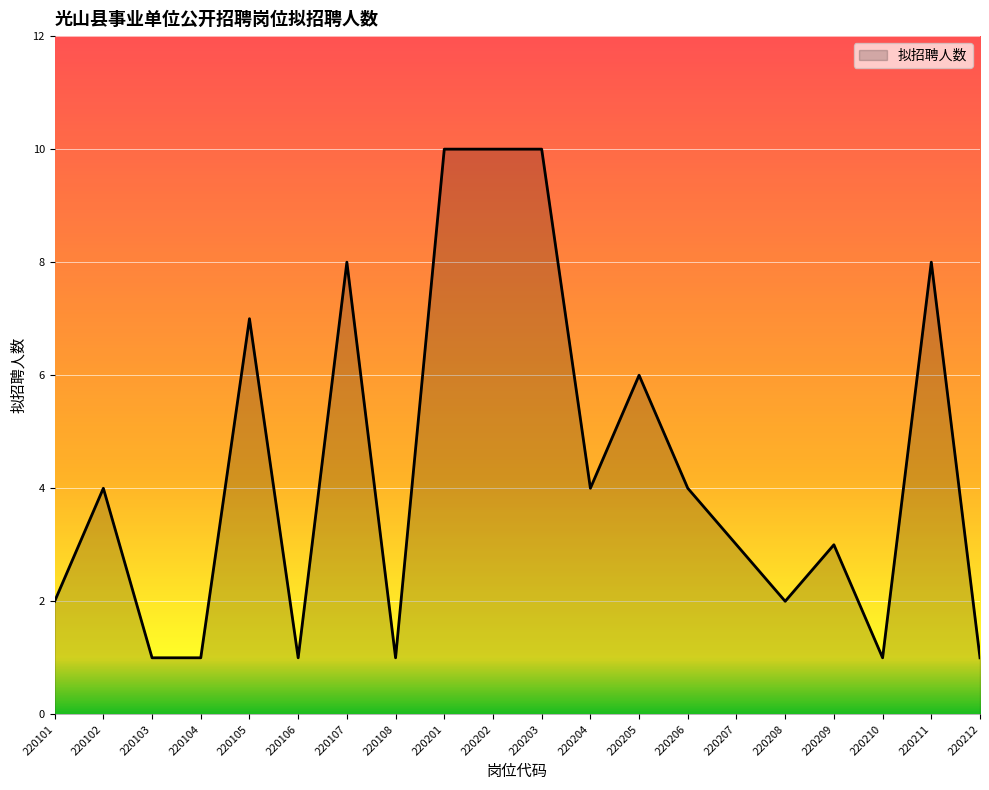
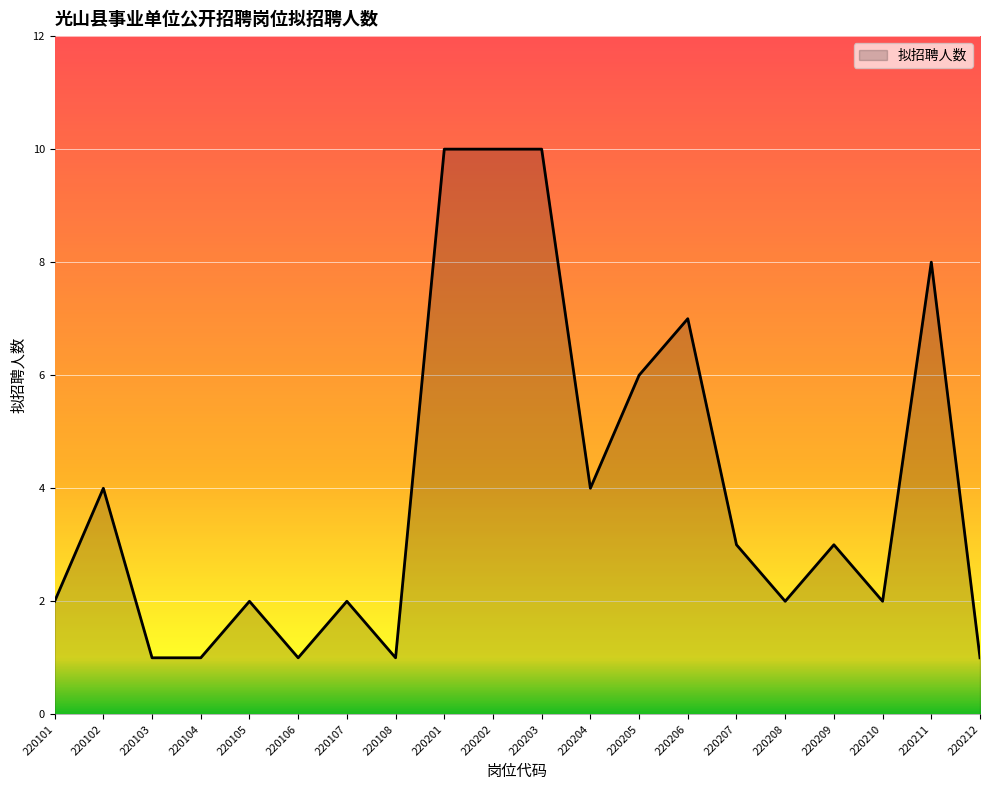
220105: 7 -> 2
220107: 8 -> 2
220206: 4 -> 7
220210: 1 -> 2
